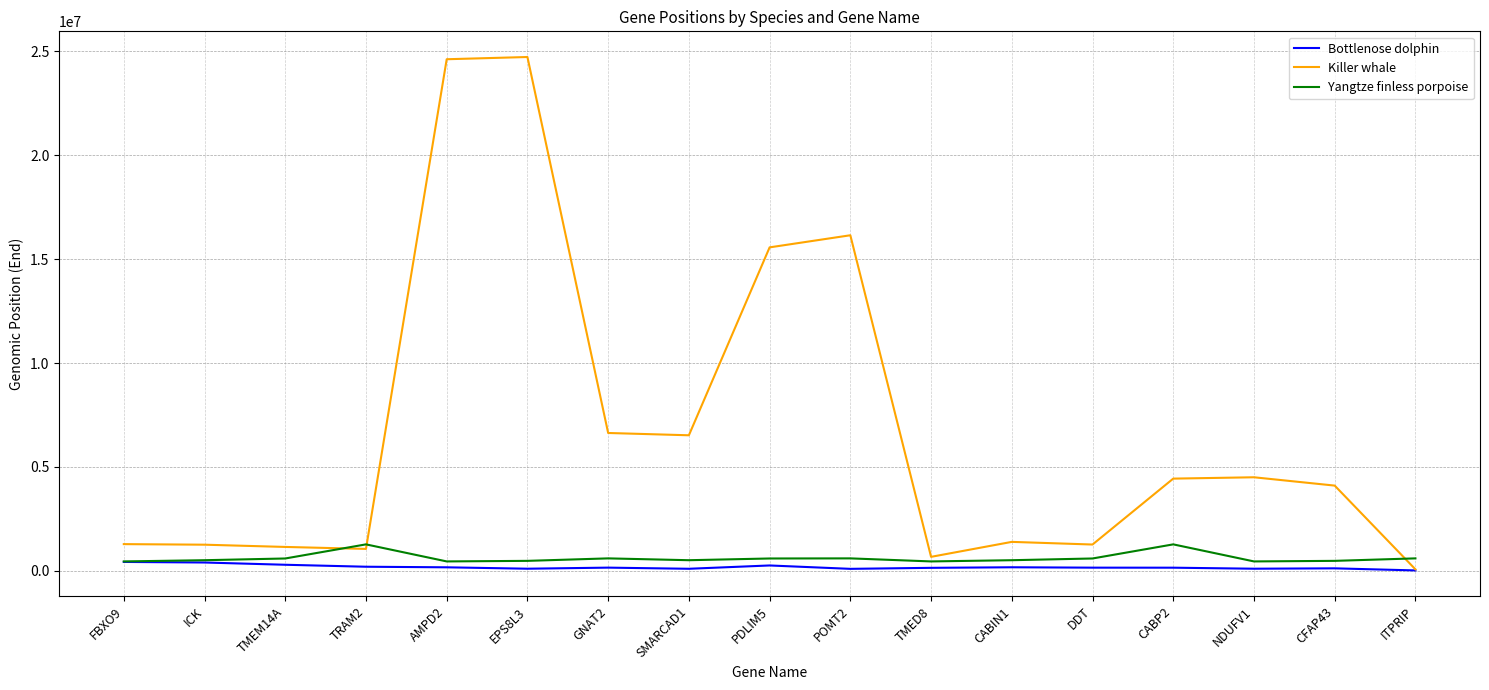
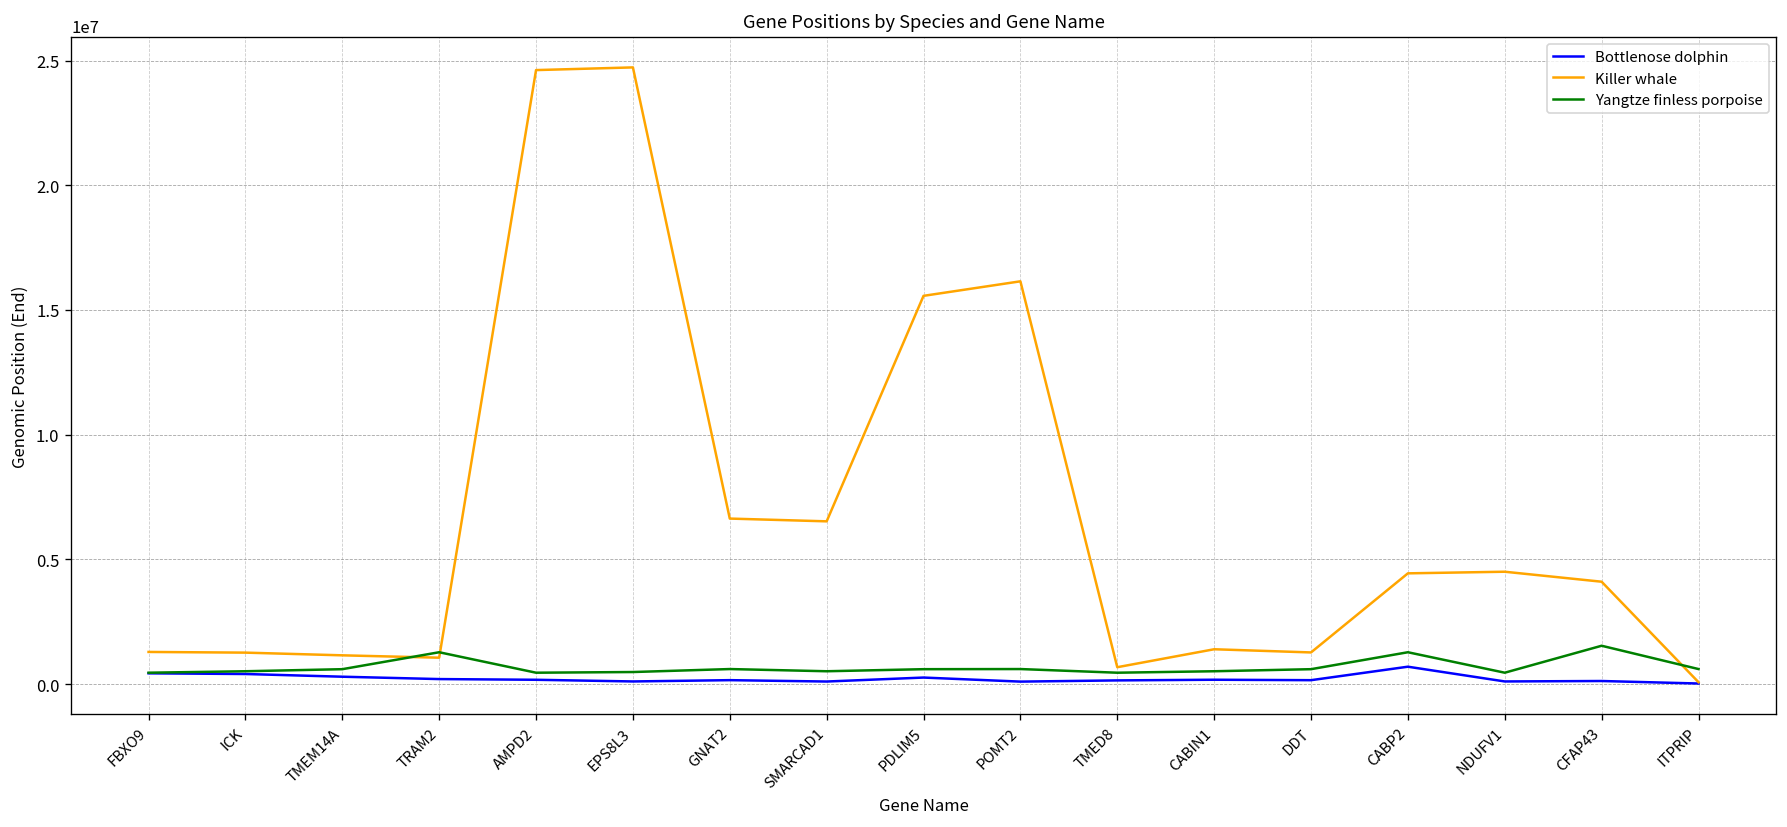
Bottlenose dolphin, CABP2: 200000 -> 700000
Yangtze finless porpoise, CFAP43: 500000 -> 1500000
